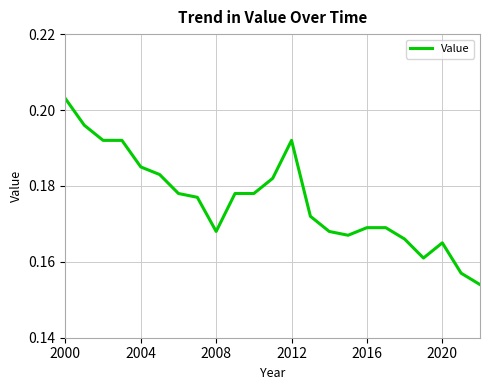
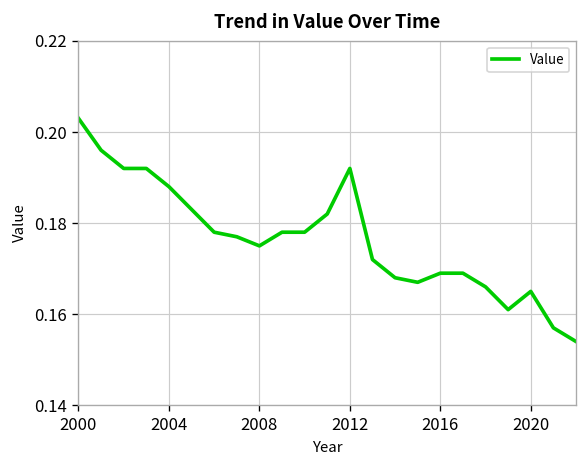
2004: 0.185 -> 0.188
2008: 0.168 -> 0.175
